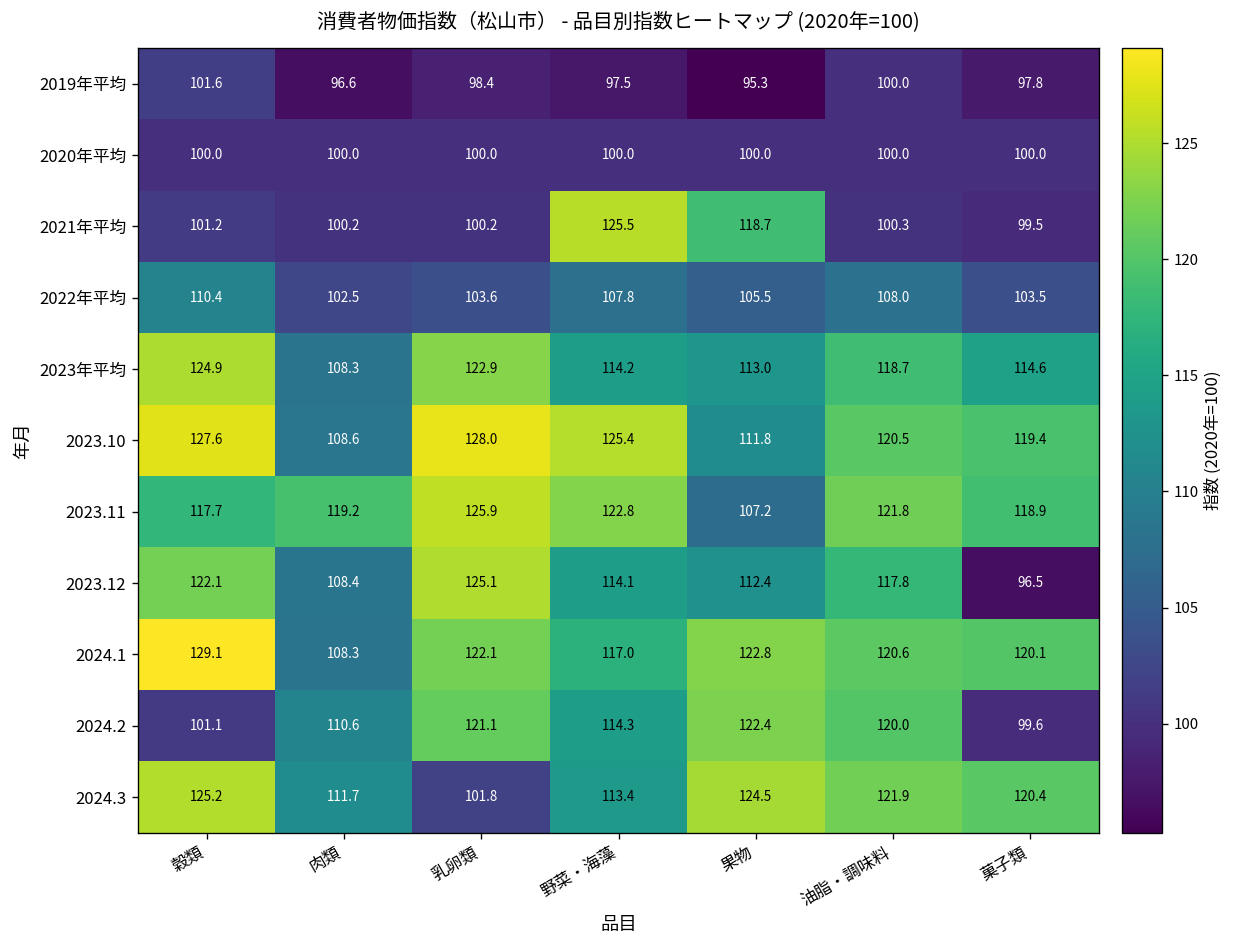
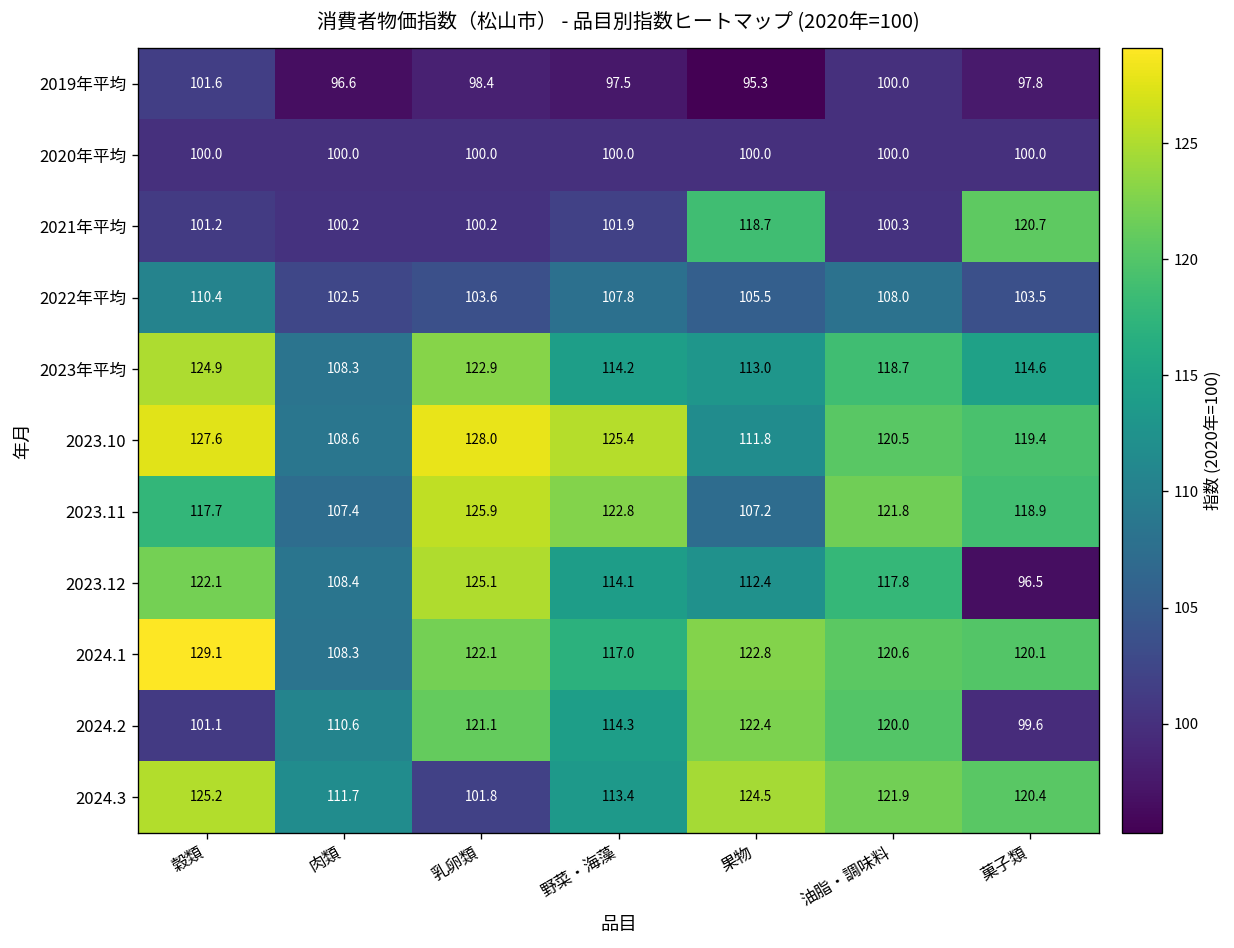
2021年平均, 野菜・海藻: 125.5 -> 101.9
2021年平均, 菓子類: 99.5 -> 120.7
2023.11, 肉類: 119.2 -> 107.4
